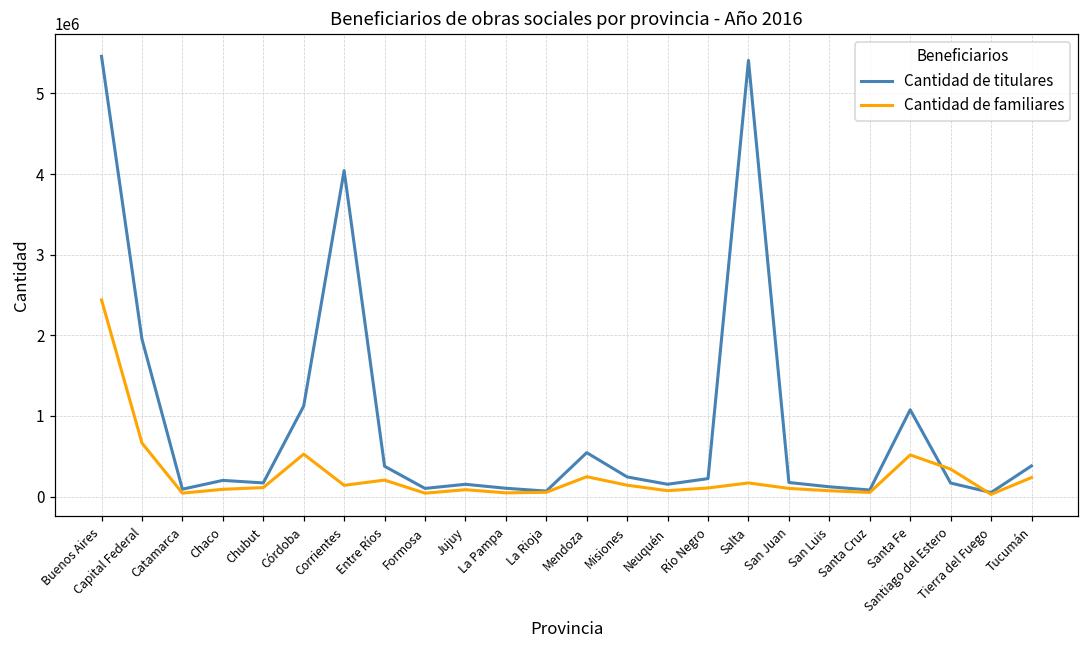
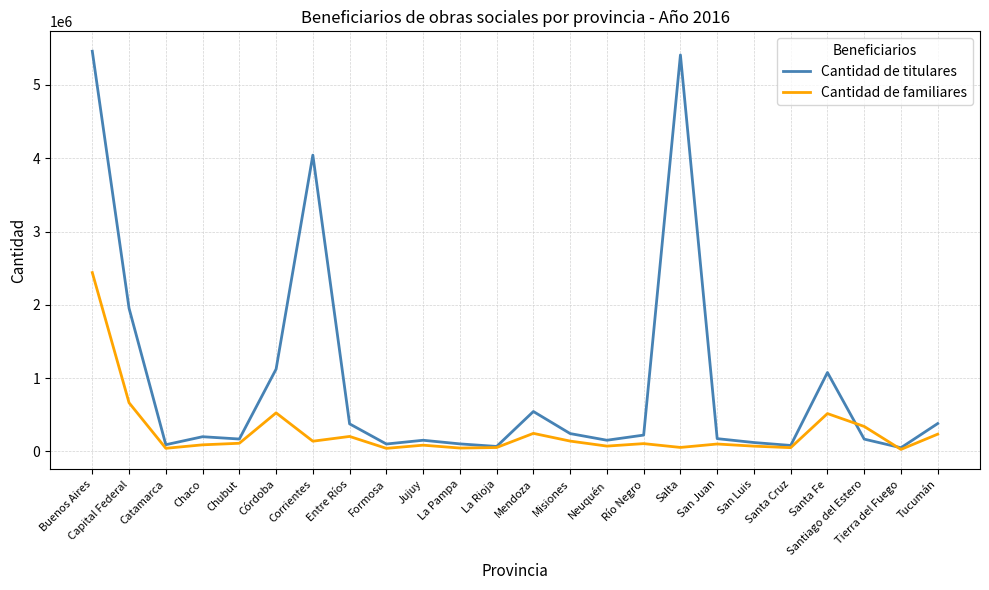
Cantidad de familiares, Salta: 200000 -> 100000
